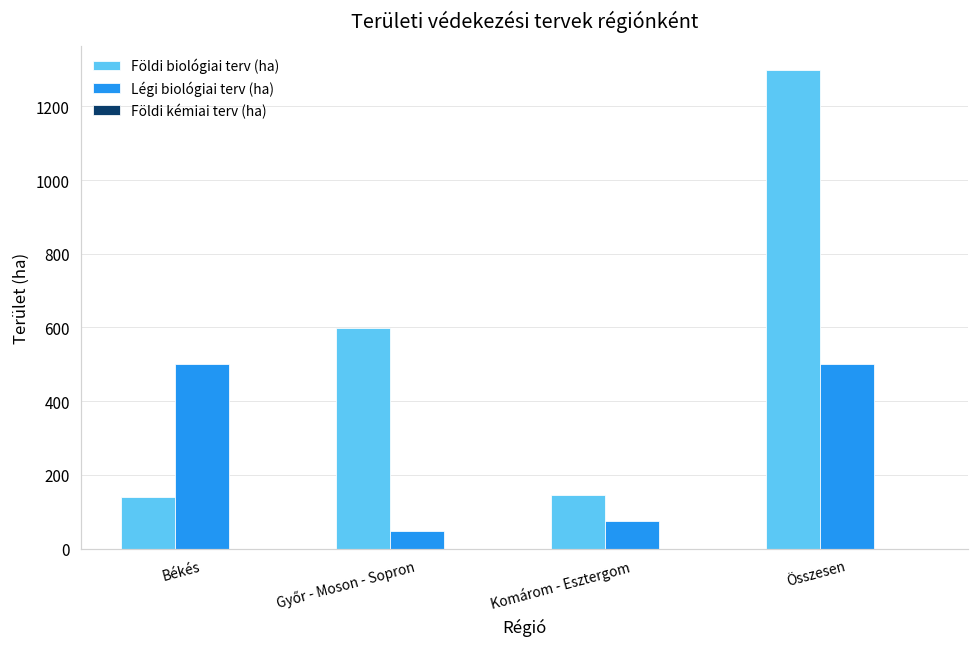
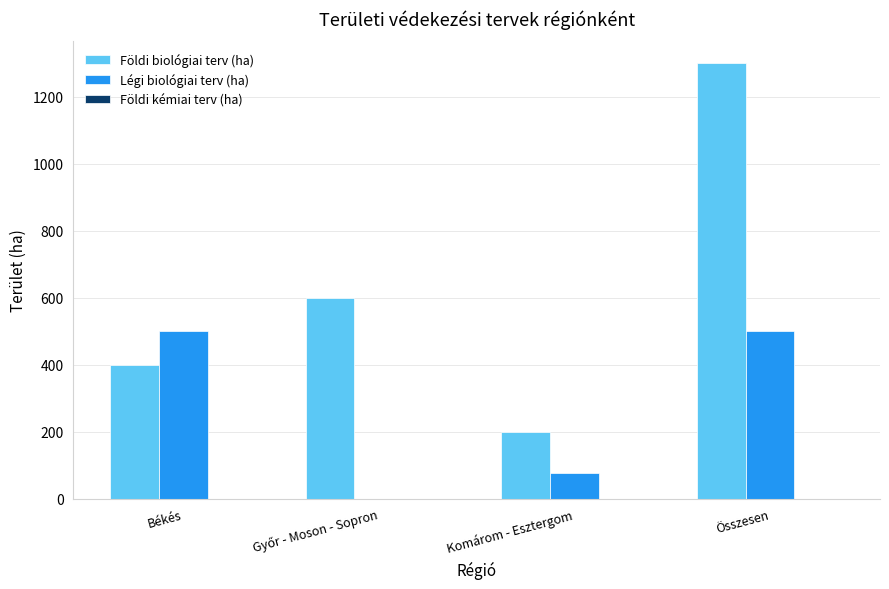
Földi biológiai terv (ha), Békés: 140 -> 400
Légi biológiai terv (ha), Győr - Moson - Sopron: 50 -> 0
Földi biológiai terv (ha), Komárom - Esztergom: 150 -> 200
